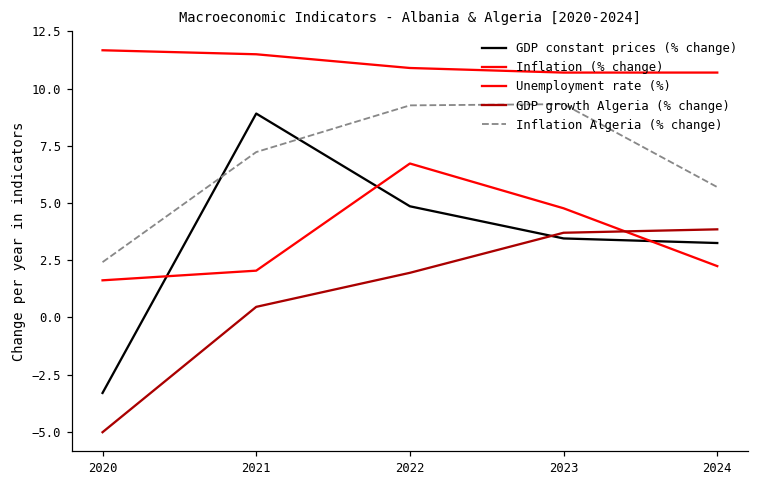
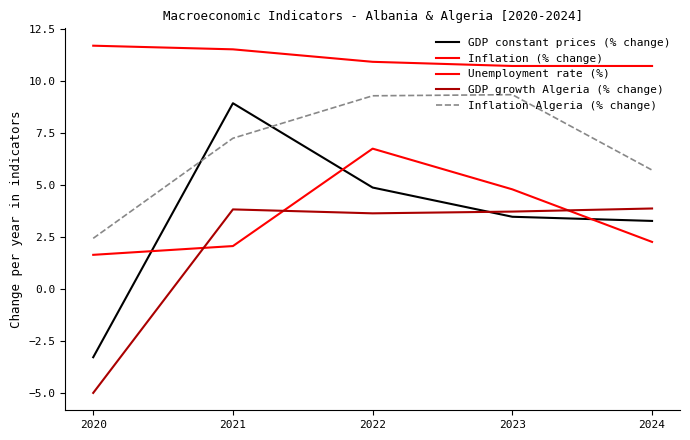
GDP growth Algeria (% change), 2021: 0.5 -> 3.8
GDP growth Algeria (% change), 2022: 1.9 -> 3.6
